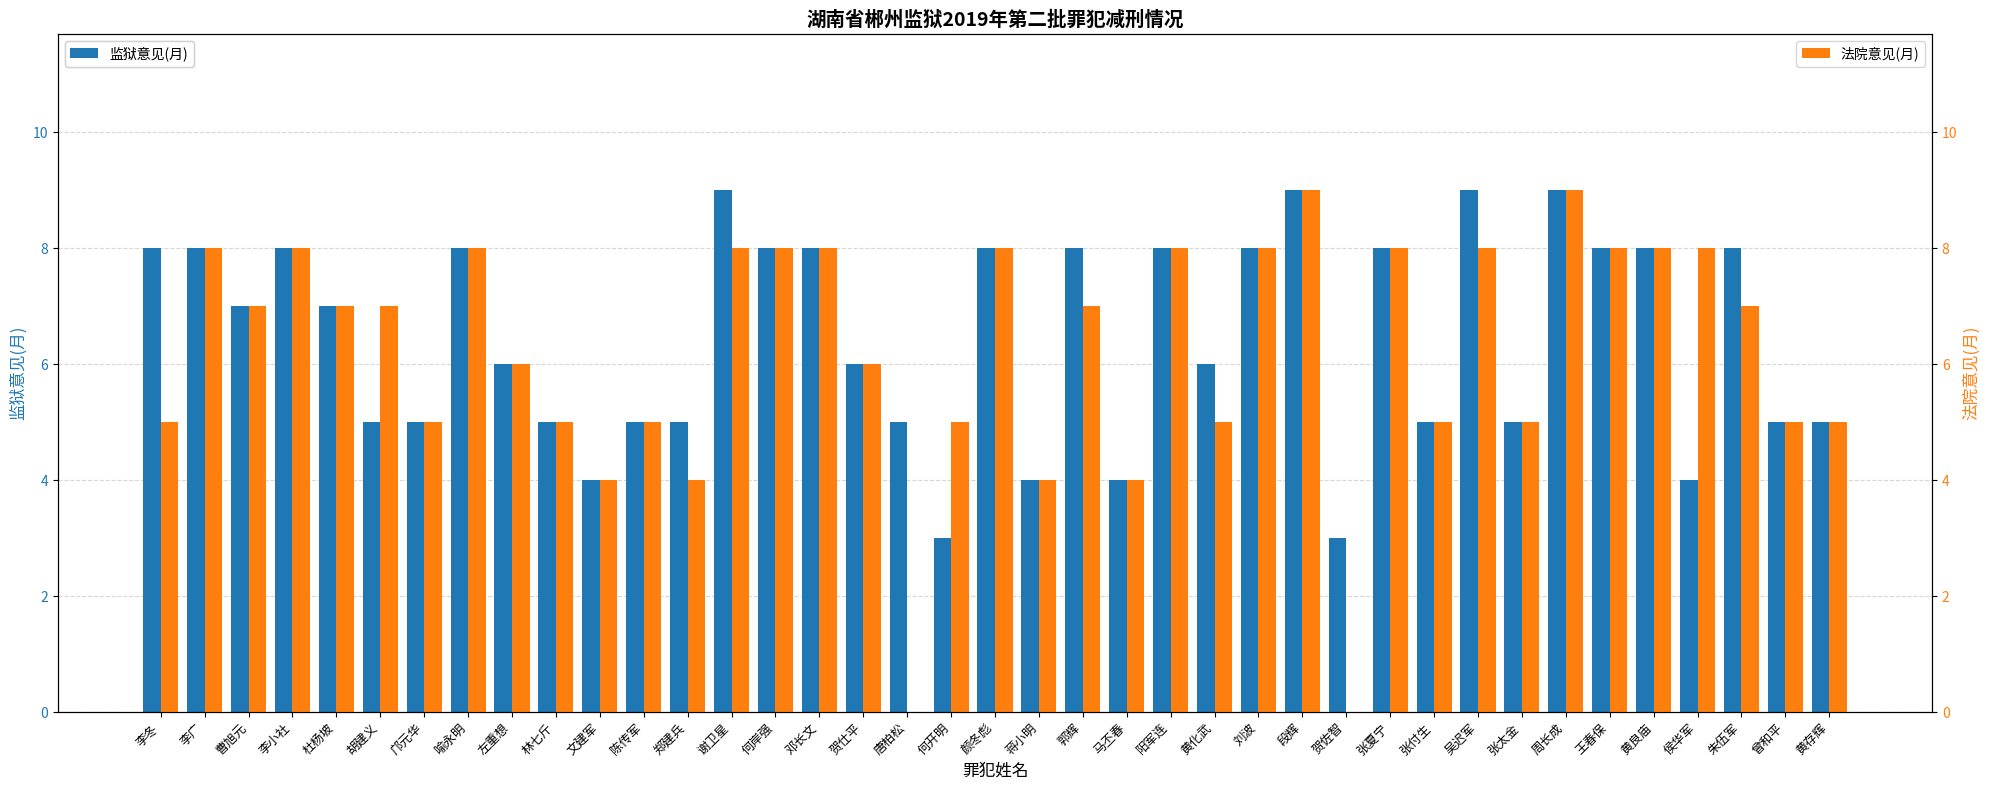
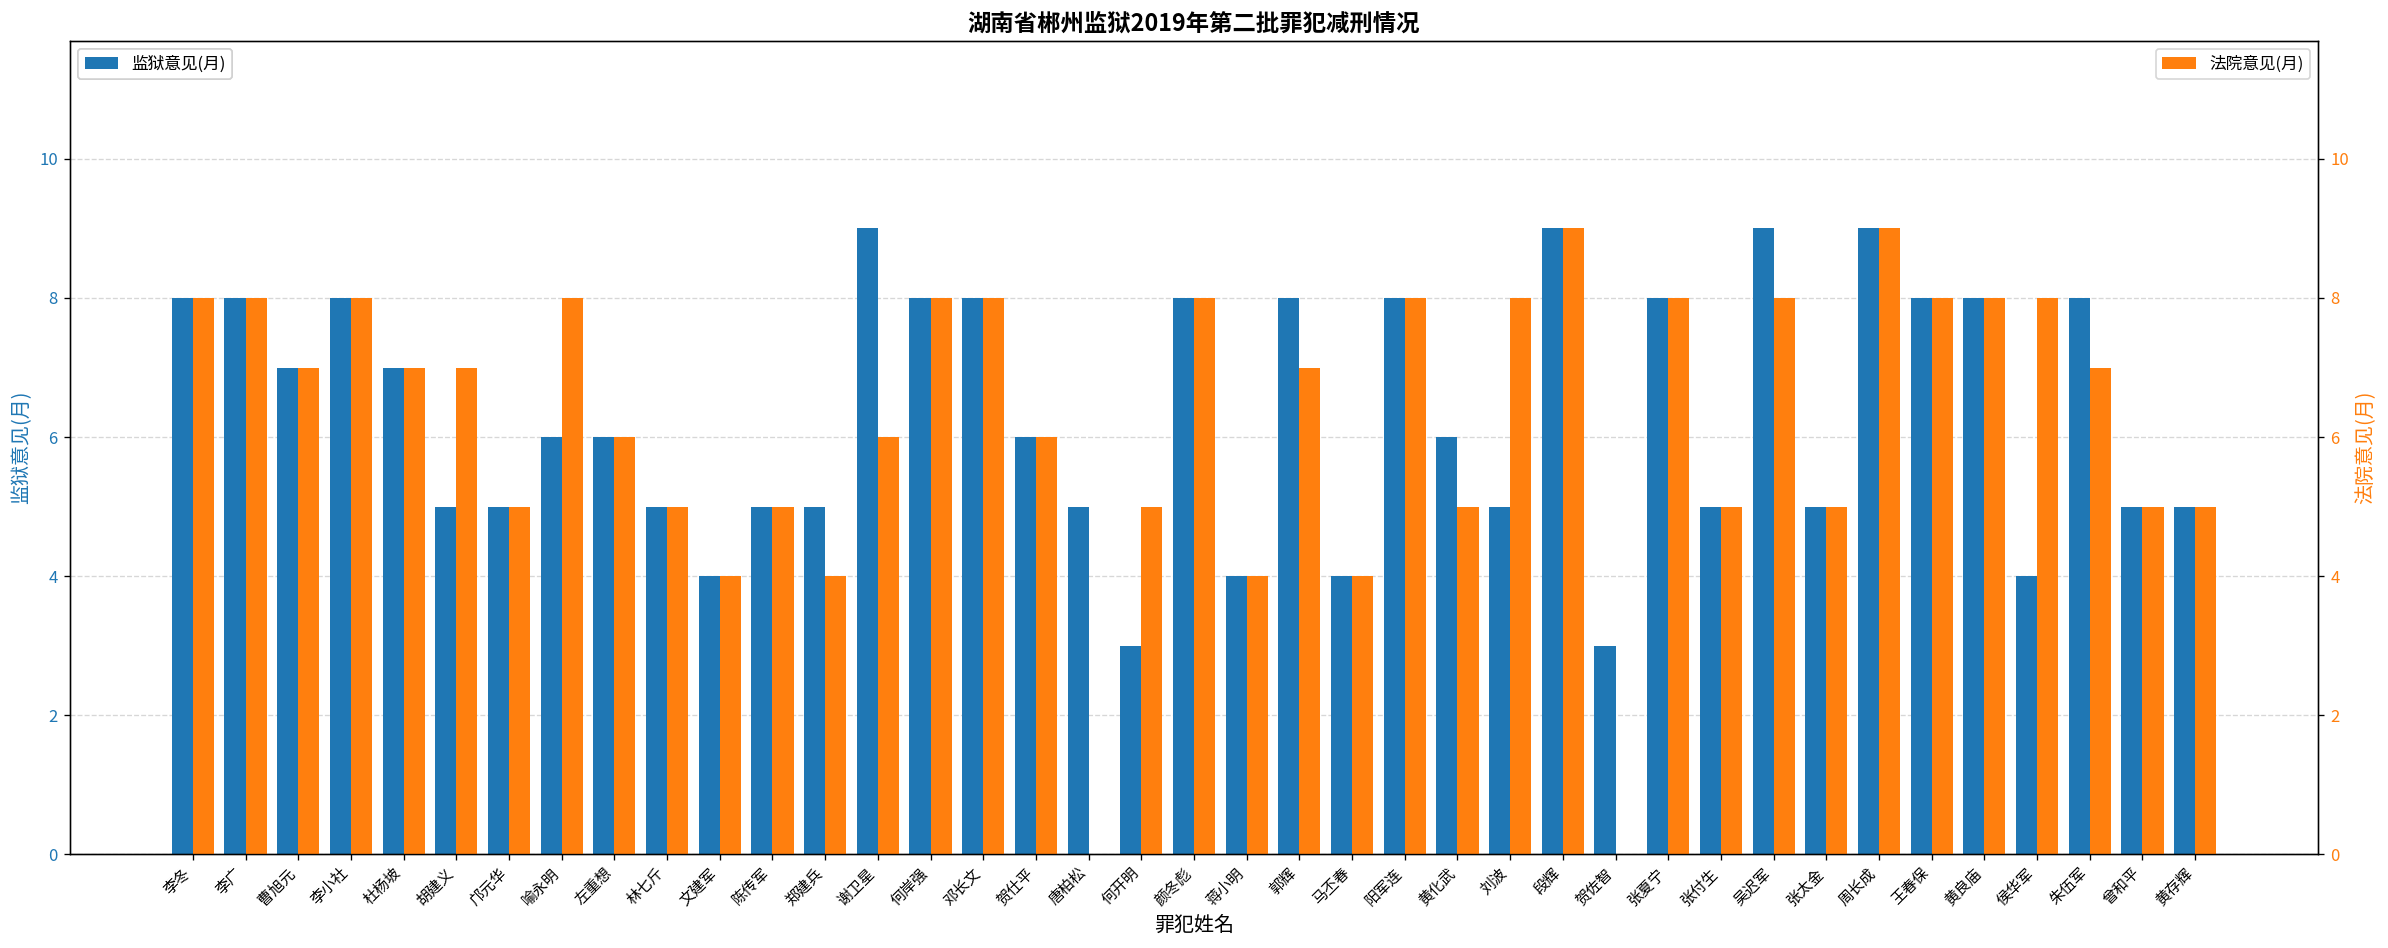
监狱意见(月), 喻永明: 8 -> 6
监狱意见(月), 刘波: 8 -> 5
法院意见(月), 李冬: 5 -> 8
法院意见(月), 谢卫星: 8 -> 6
